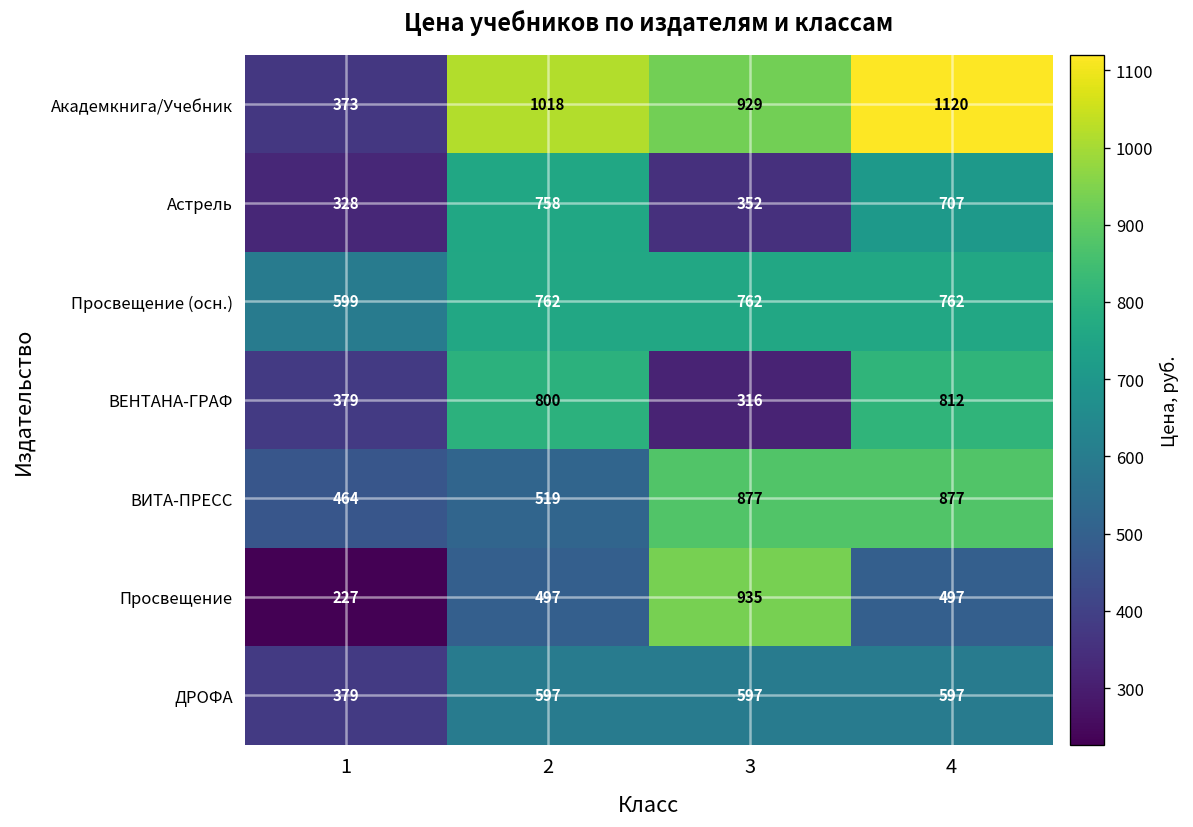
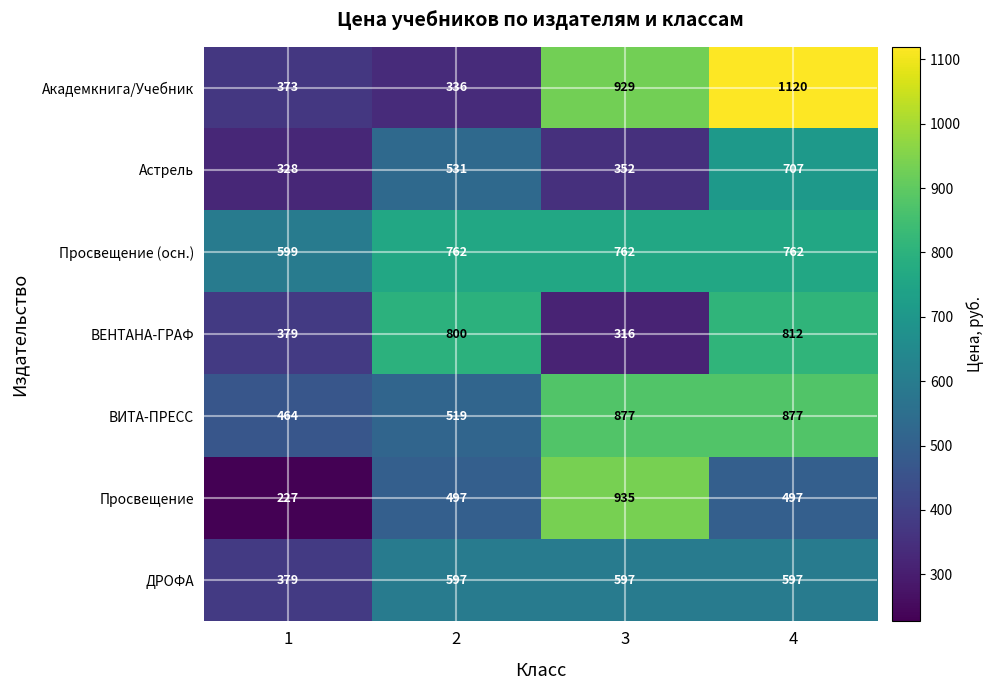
Академкнига/Учебник, 2: 1018 -> 336
Астрель, 2: 758 -> 531
